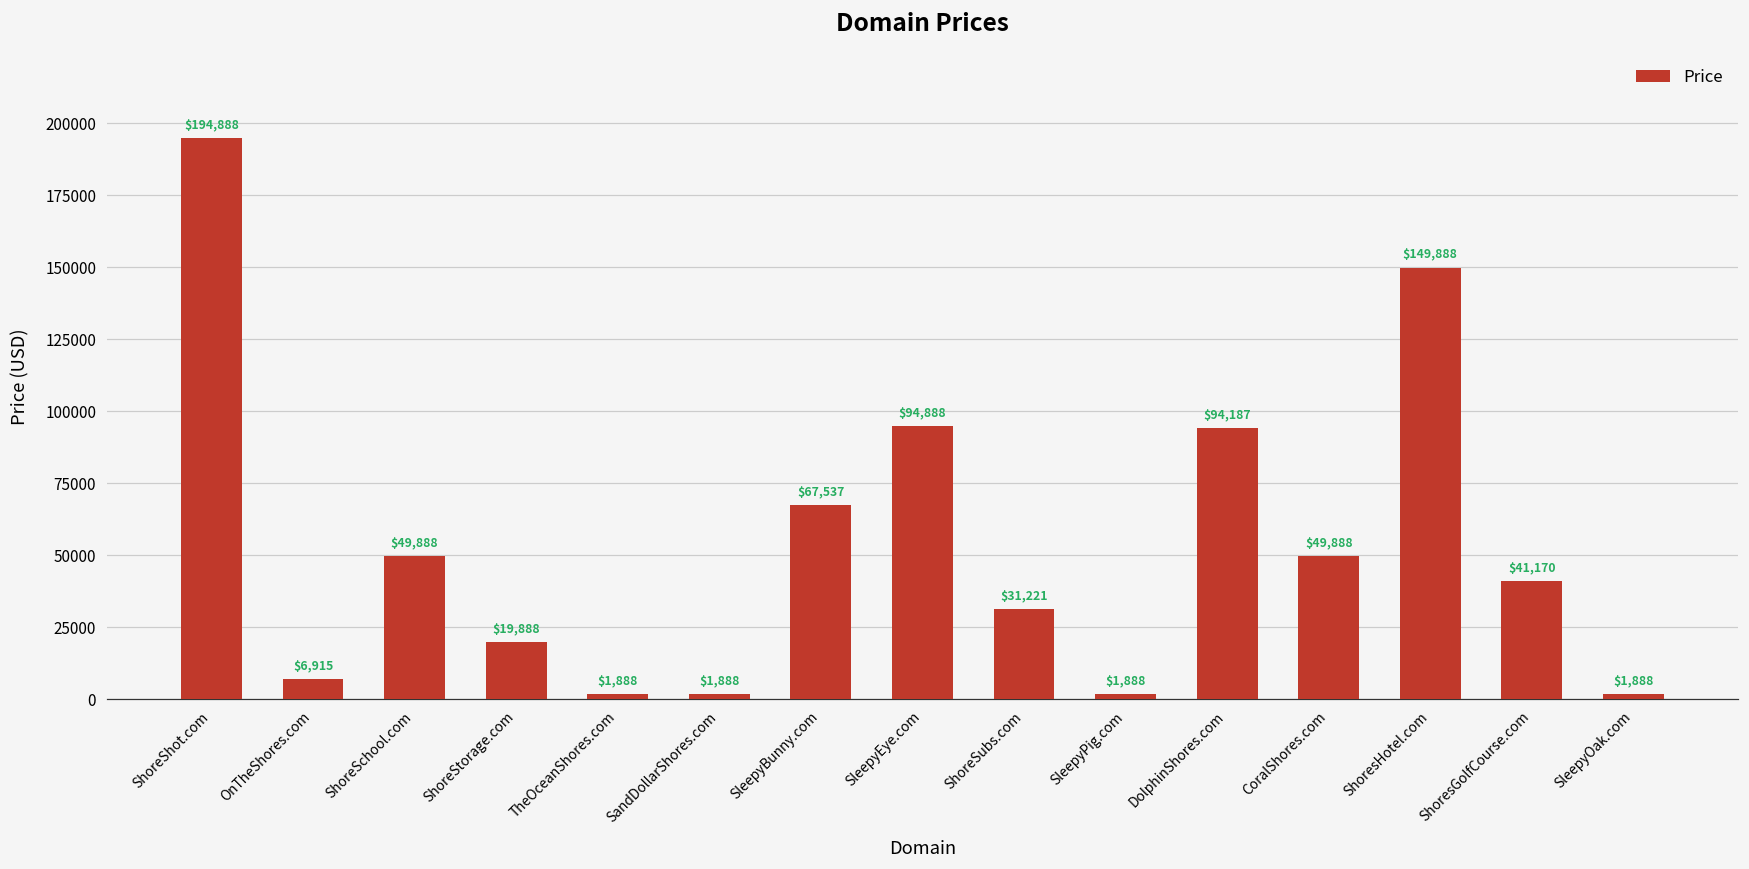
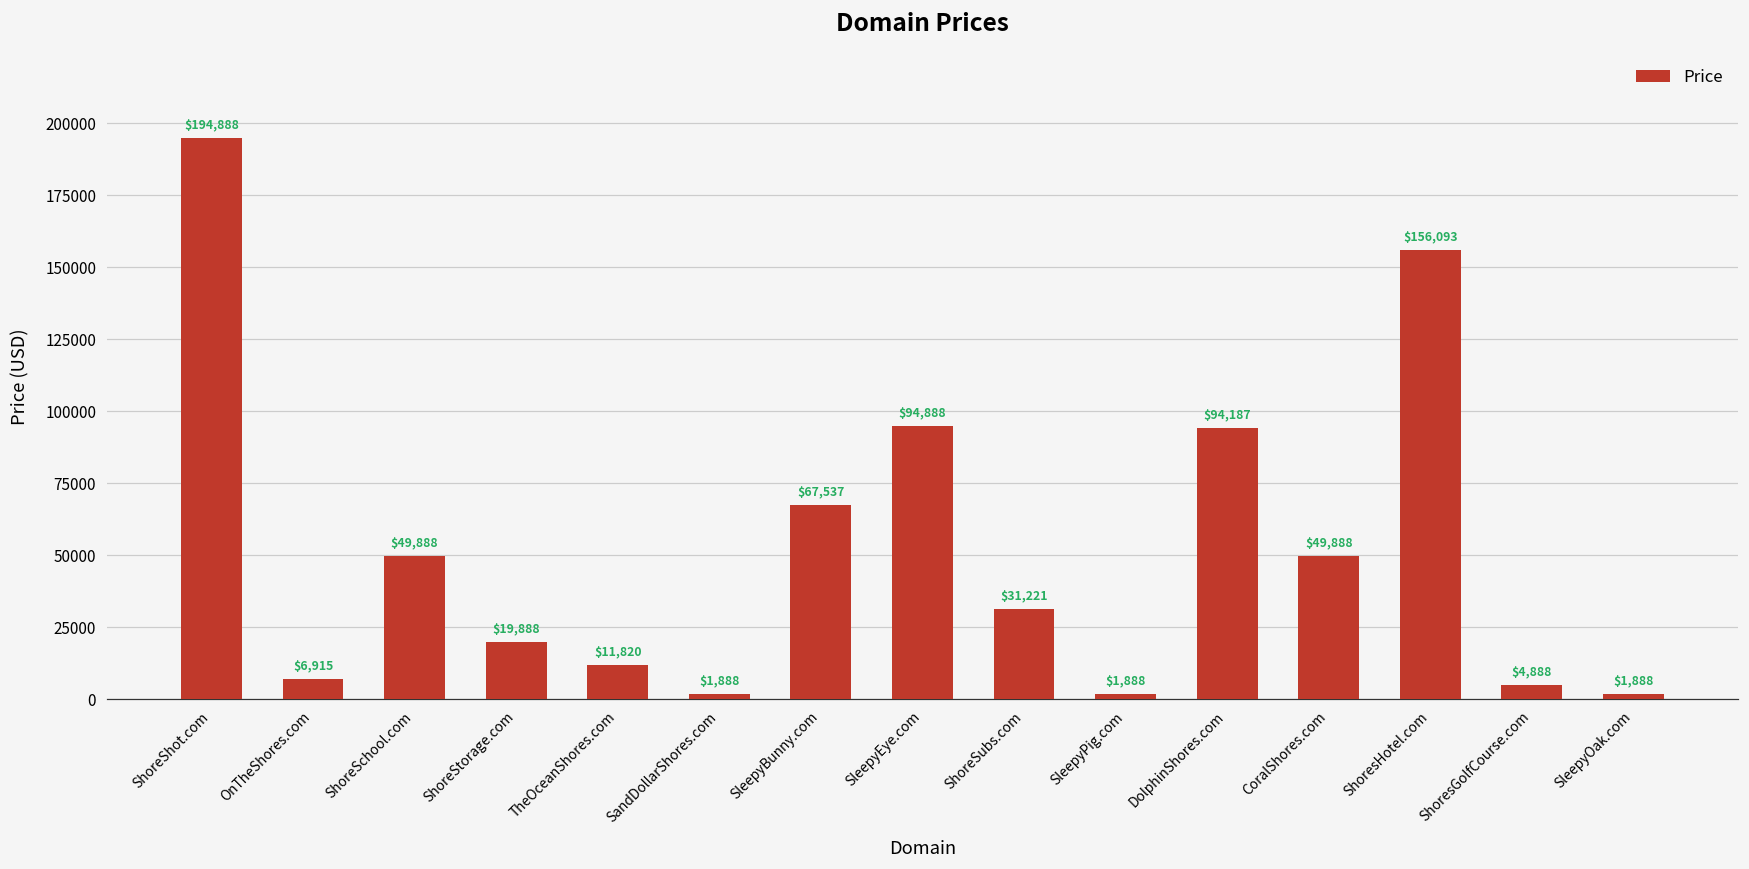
TheOceanShores.com: $1,888 -> $11,820
ShoresHotel.com: $149,888 -> $156,093
ShoresGolfCourse.com: $41,170 -> $4,888
